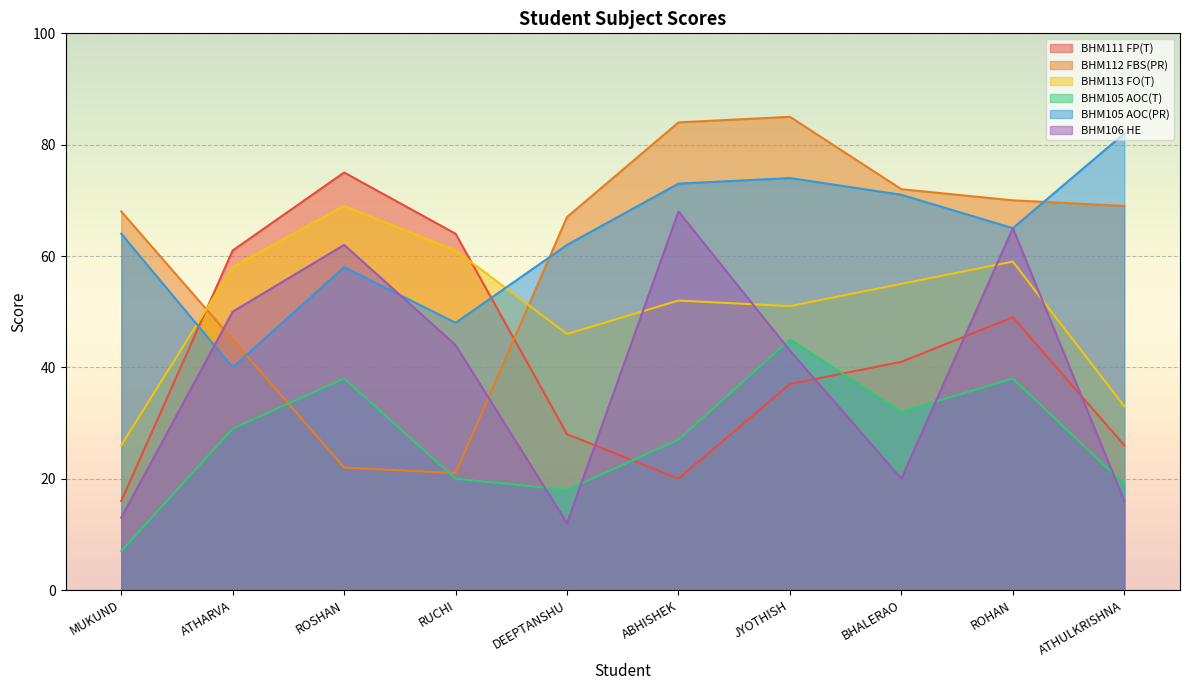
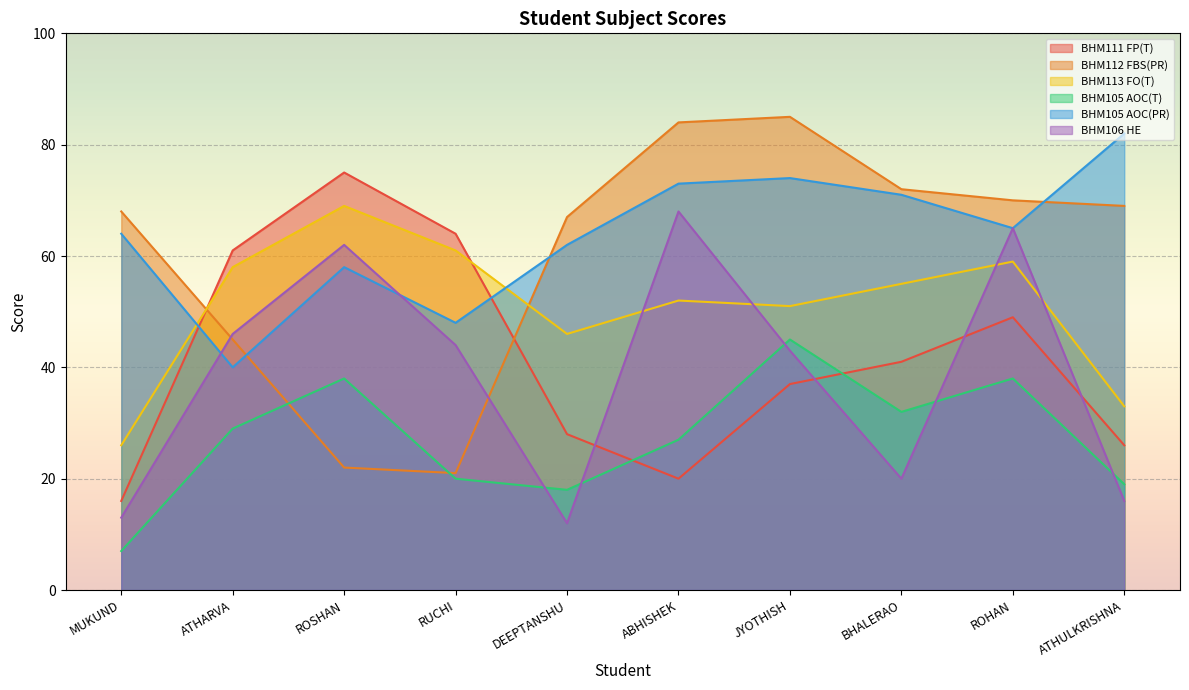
BHM106 HE, ATHARVA: 50 -> 46
